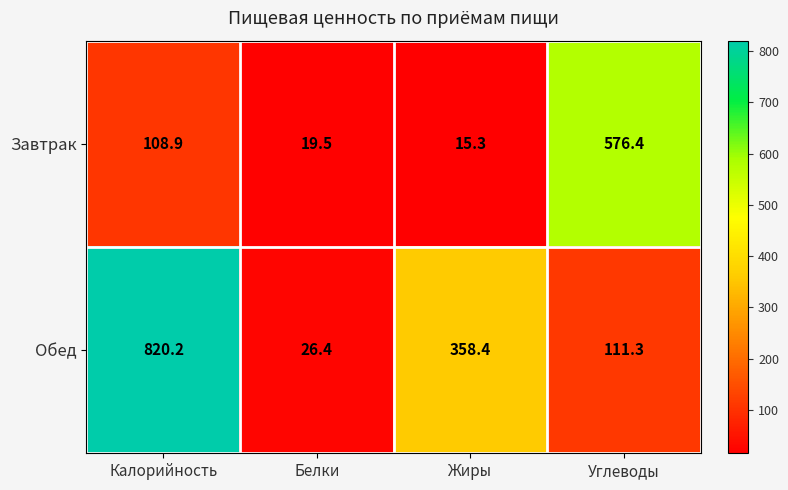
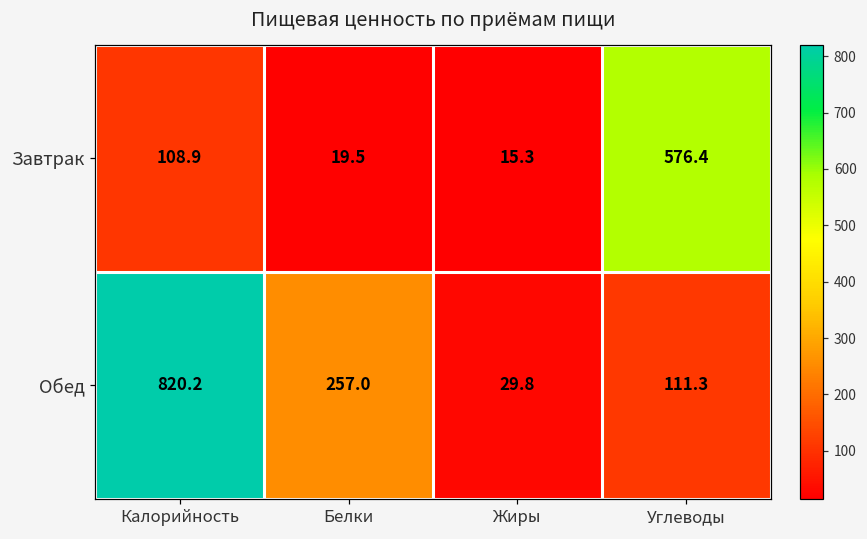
Обед, Белки: 26.4 -> 257.0
Обед, Жиры: 358.4 -> 29.8
